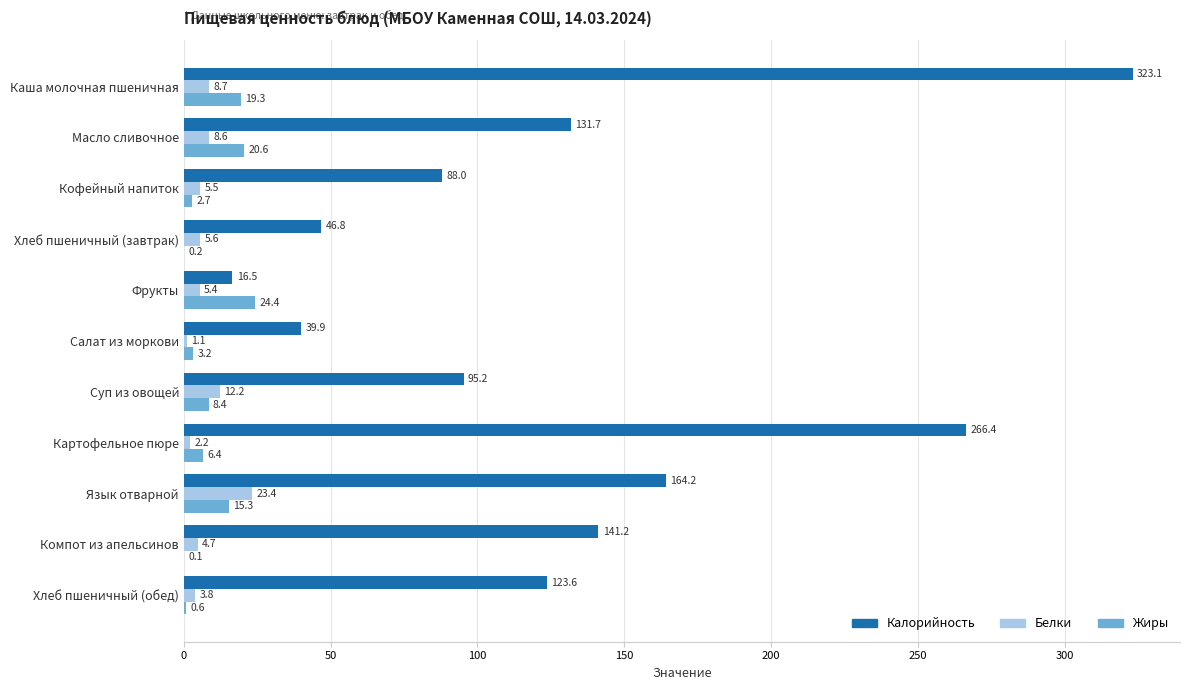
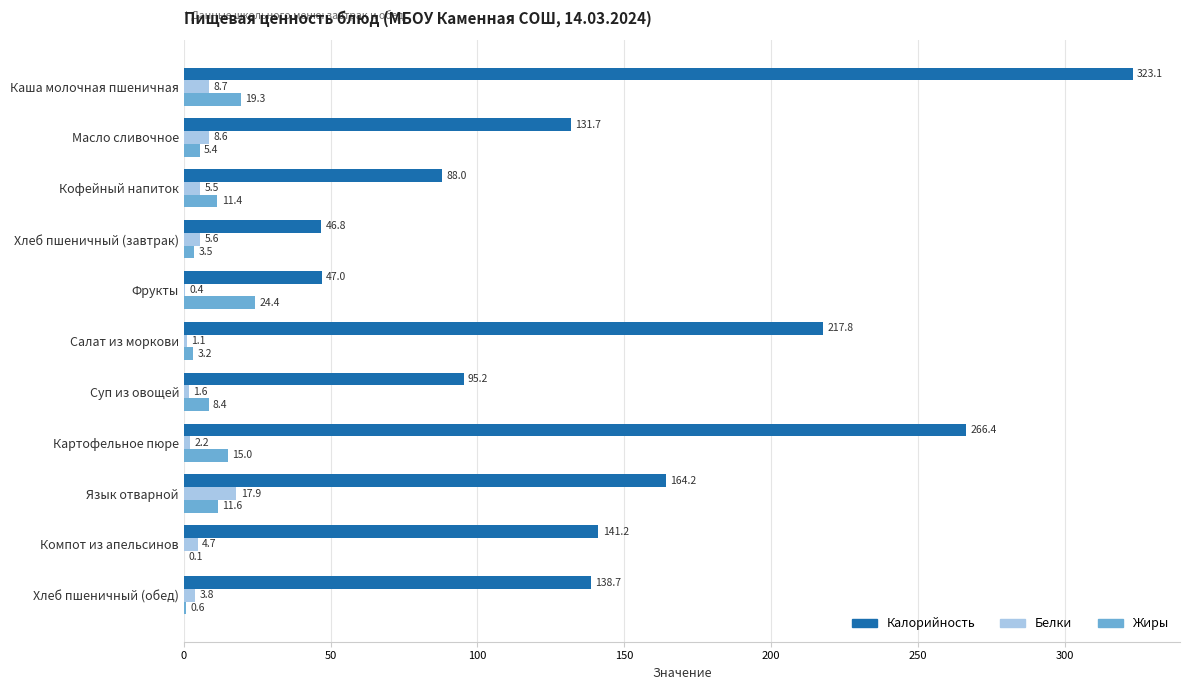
Жиры, Масло сливочное: 20.6 -> 5.4
Жиры, Кофейный напиток: 2.7 -> 11.4
Жиры, Хлеб пшеничный (завтрак): 0.2 -> 3.5
Калорийность, Фрукты: 16.5 -> 47.0
Белки, Фрукты: 5.4 -> 0.4
Калорийность, Салат из моркови: 39.9 -> 217.8
Белки, Суп из овощей: 12.2 -> 1.6
Жиры, Картофельное пюре: 6.4 -> 15.0
Белки, Язык отварной: 23.4 -> 17.9
Жиры, Язык отварной: 15.3 -> 11.6
Калорийность, Хлеб пшеничный (обед): 123.6 -> 138.7
